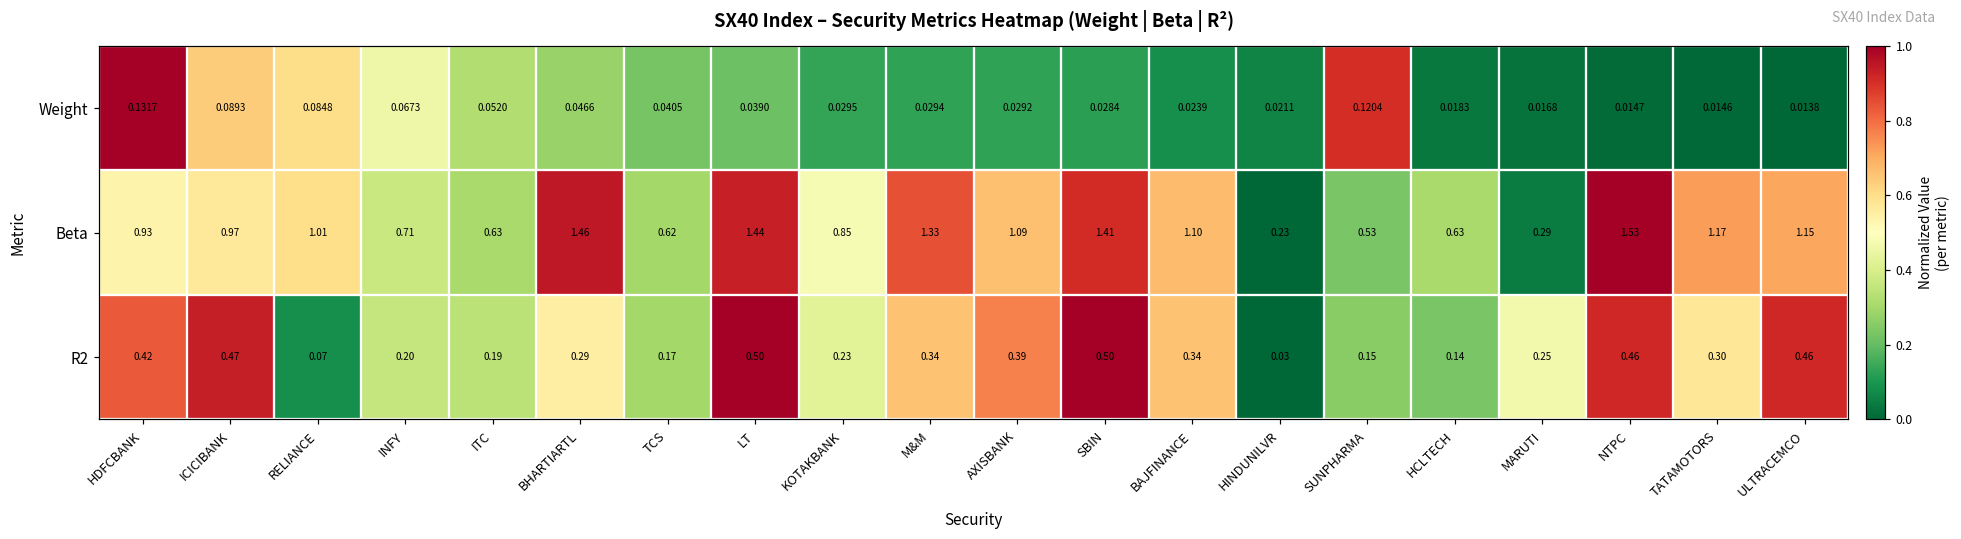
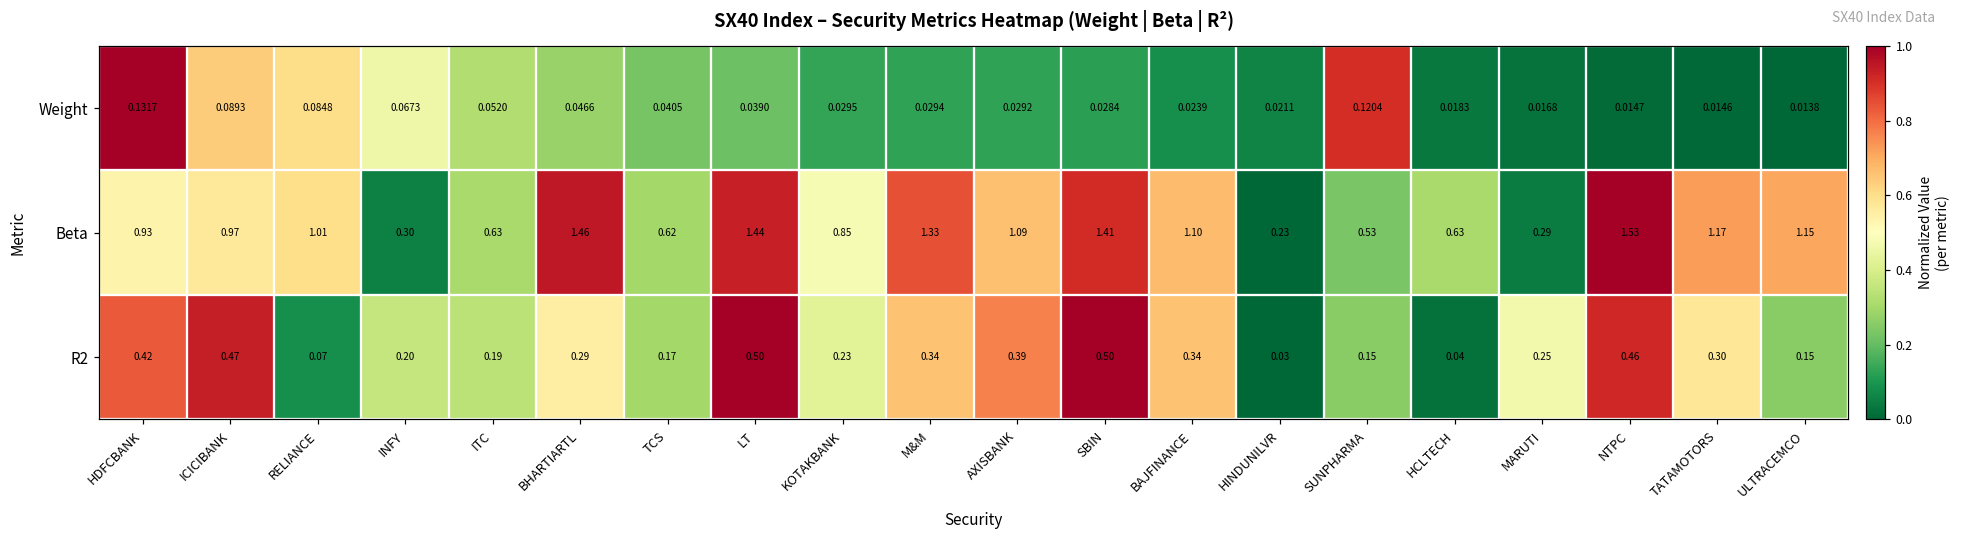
Beta, INFY: 0.71 -> 0.30
R2, HCLTECH: 0.14 -> 0.04
R2, ULTRACEMCO: 0.46 -> 0.15
